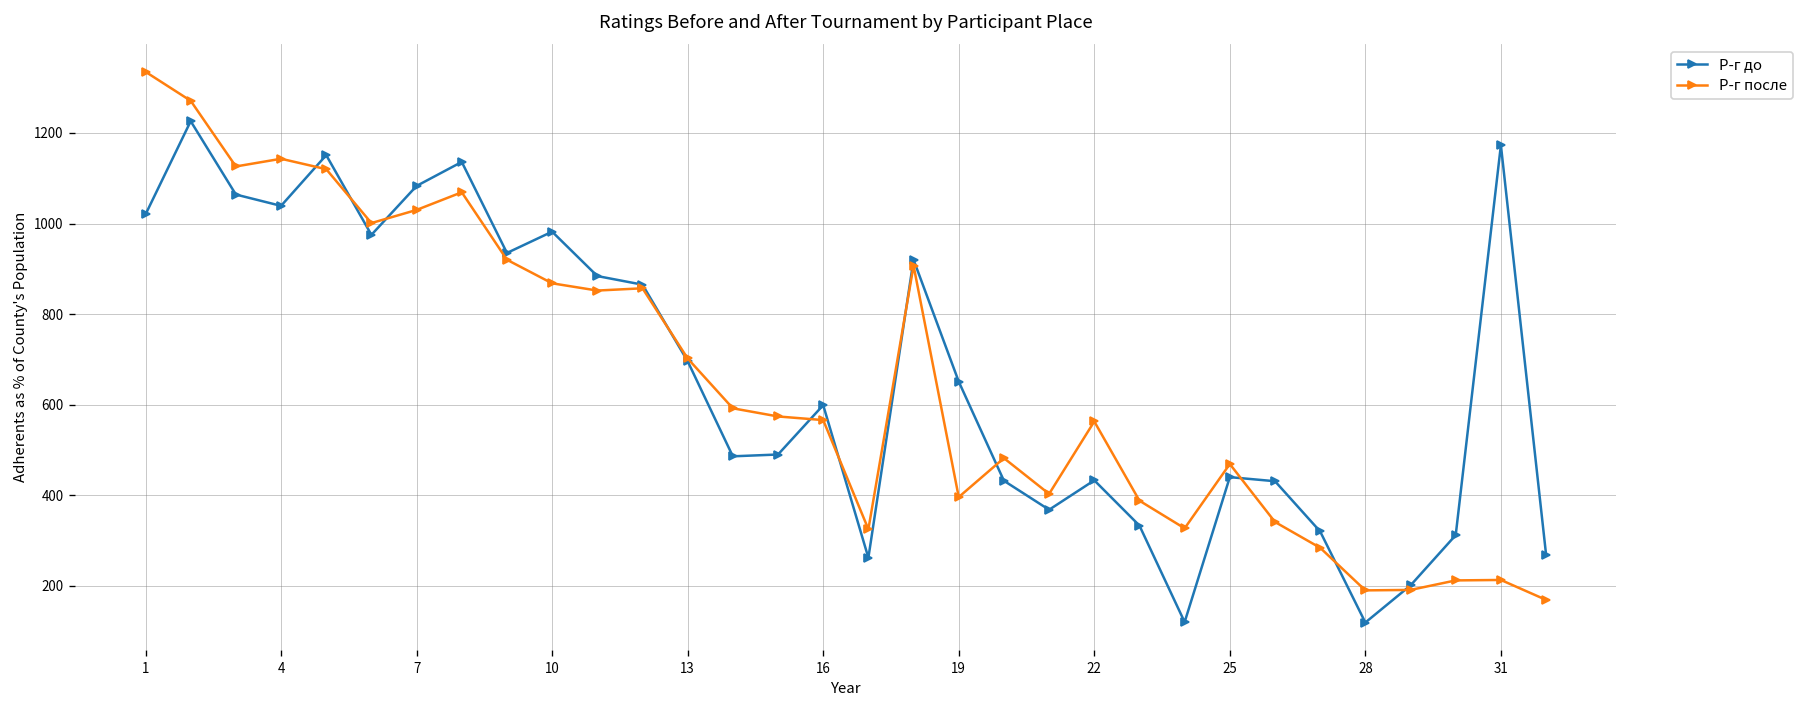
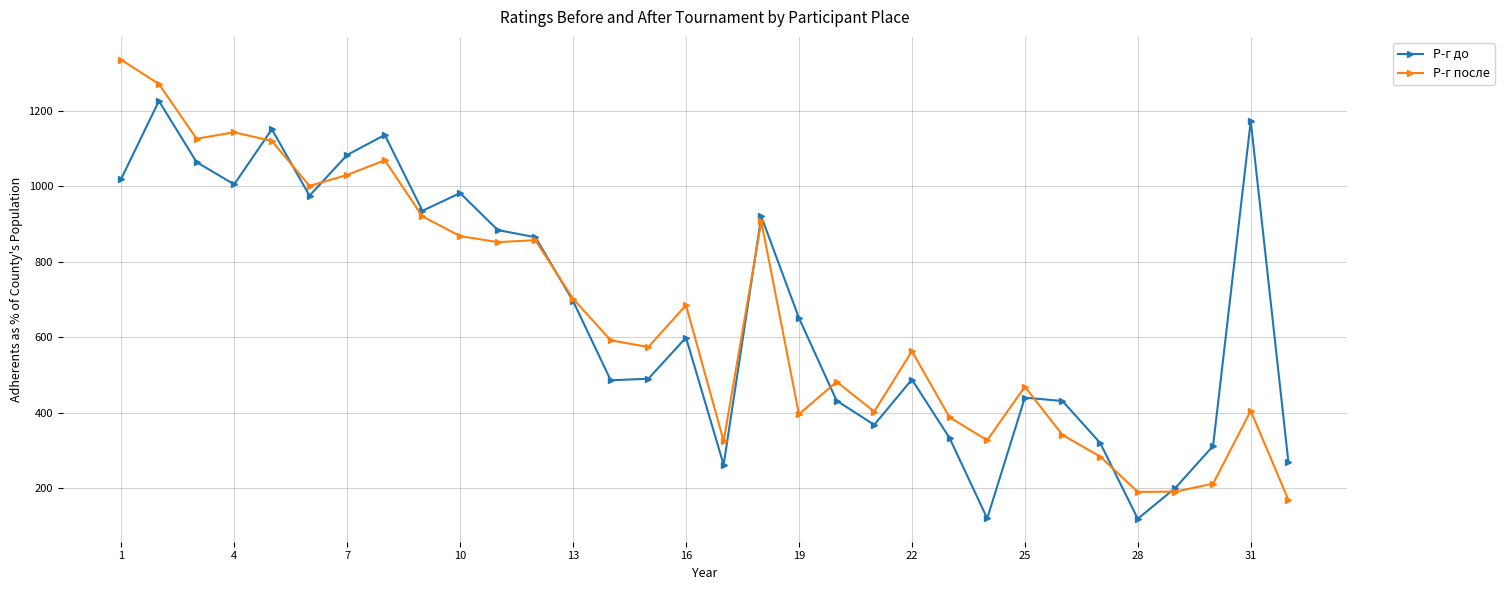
Р-г до, 4: 1040 -> 1010
Р-г после, 16: 570 -> 690
Р-г до, 22: 430 -> 490
Р-г после, 31: 210 -> 410
